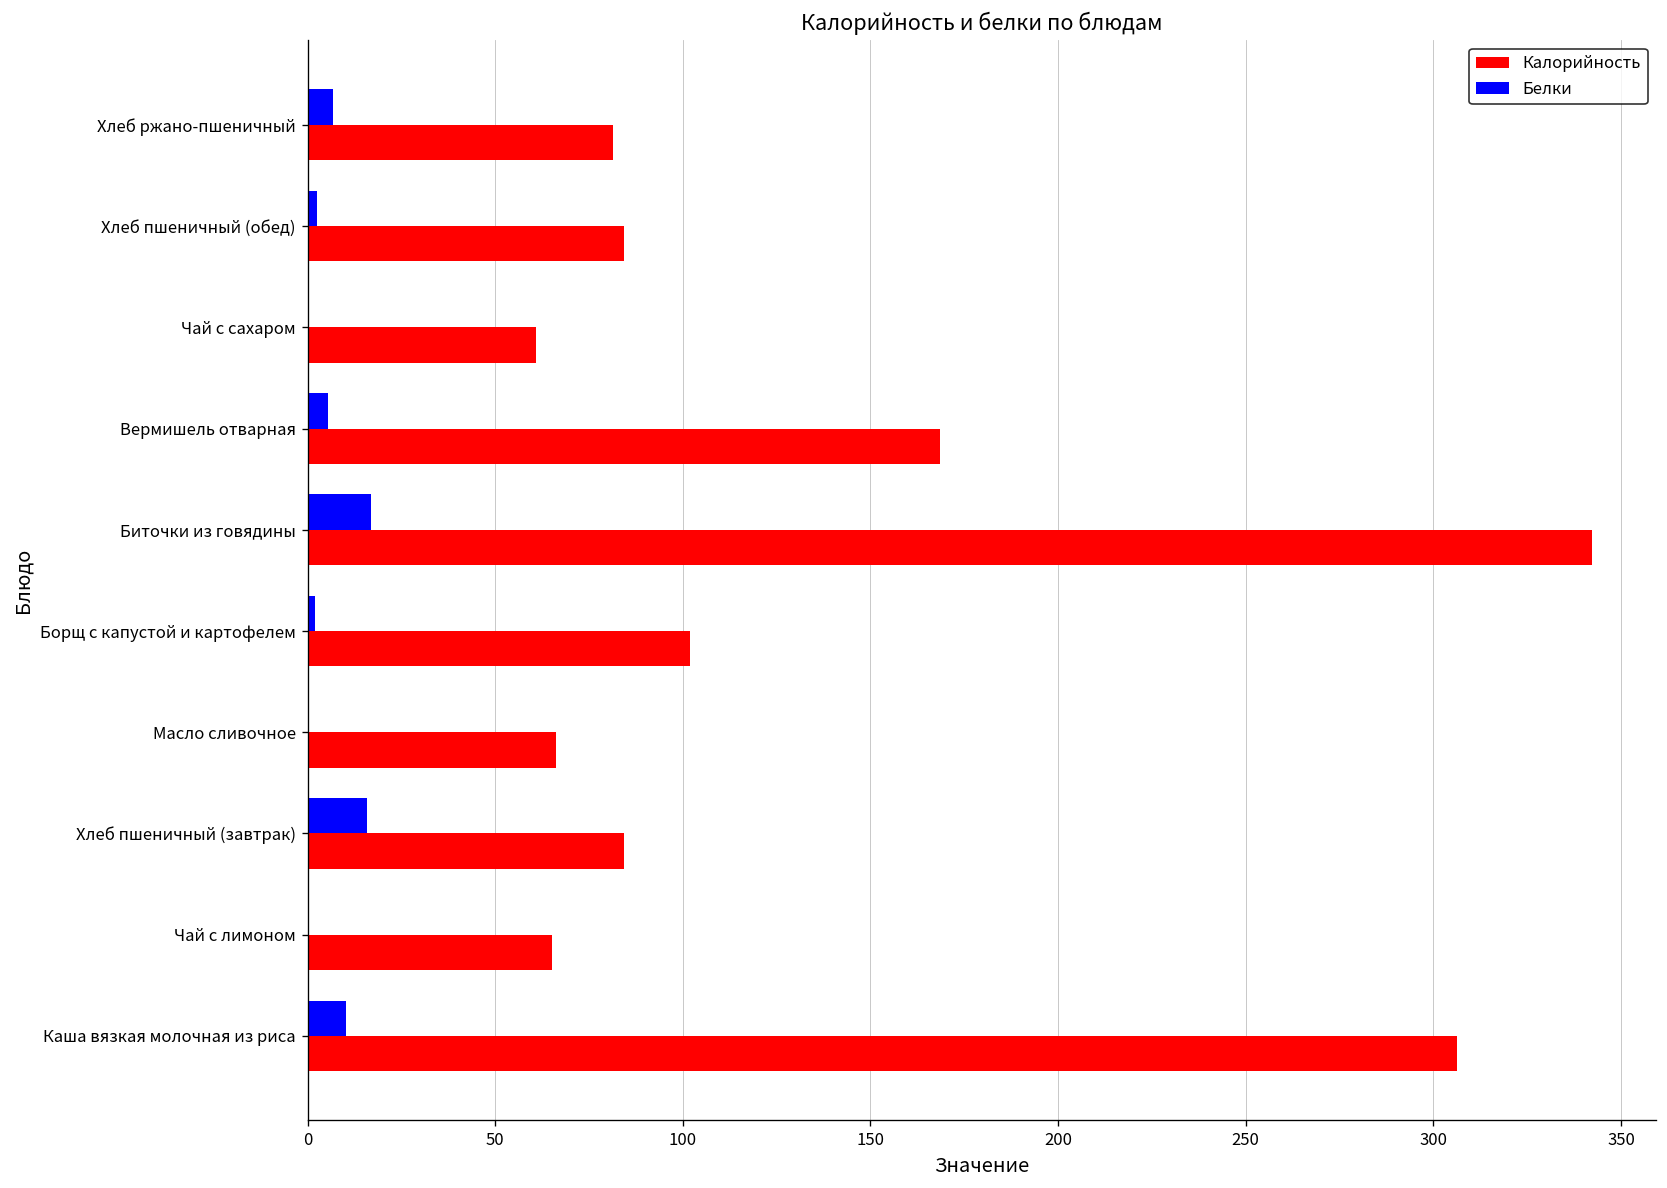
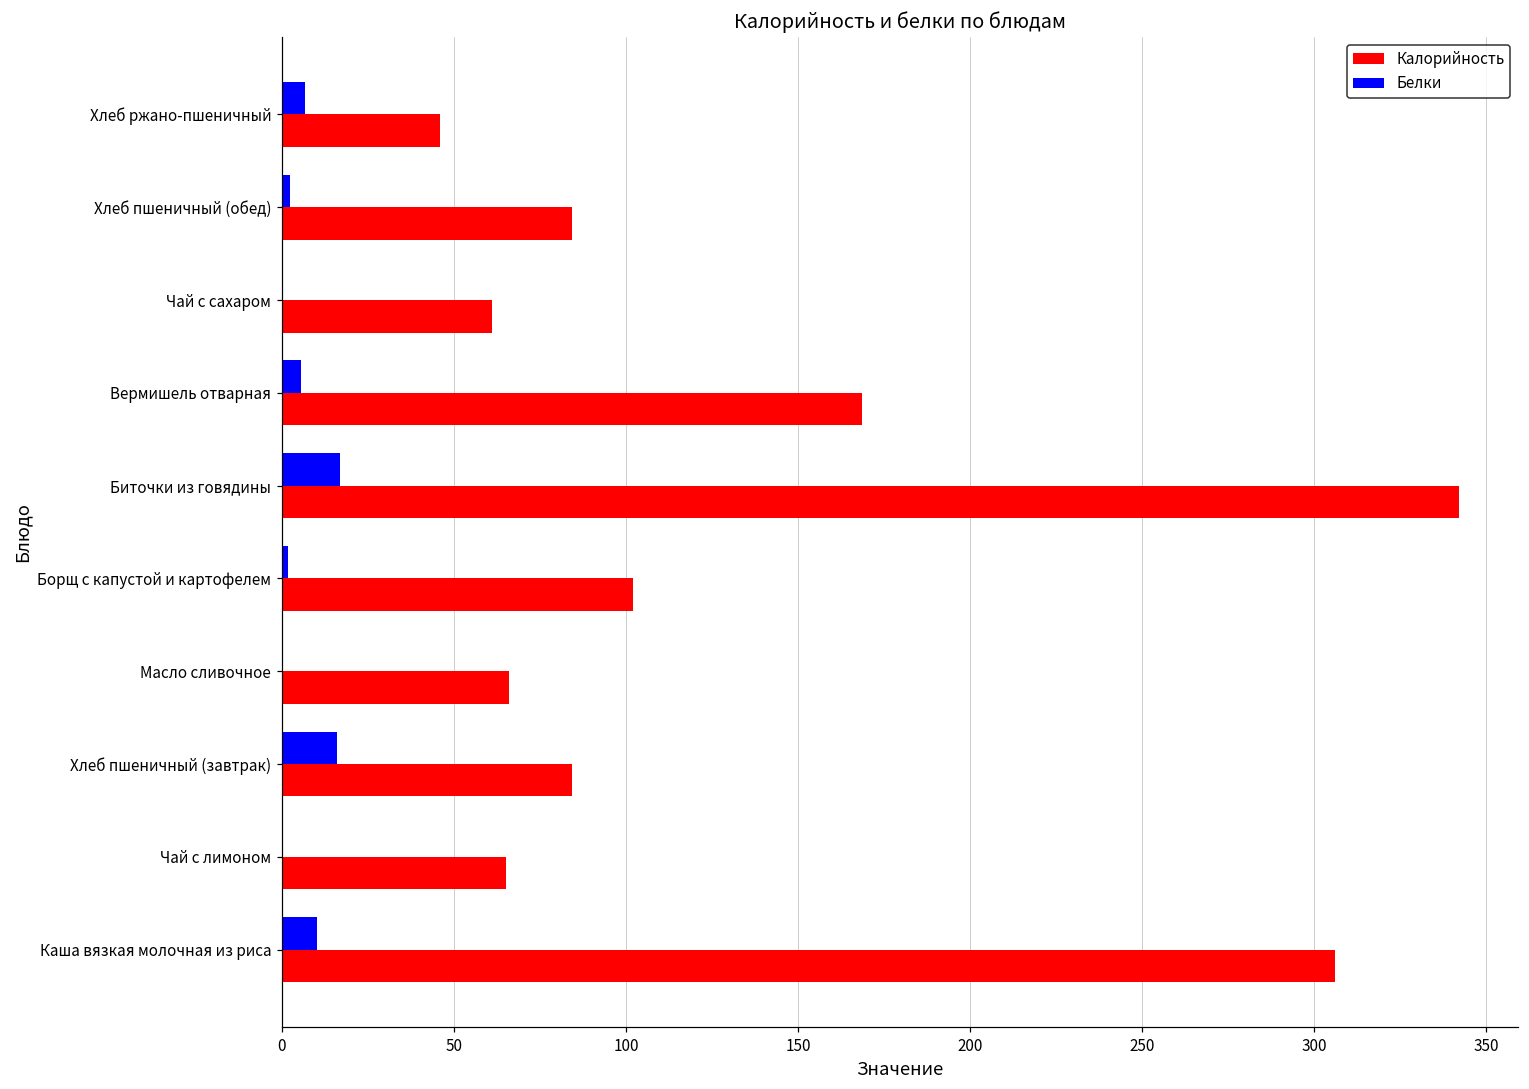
Калорийность, Хлеб ржано-пшеничный: 81 -> 46
